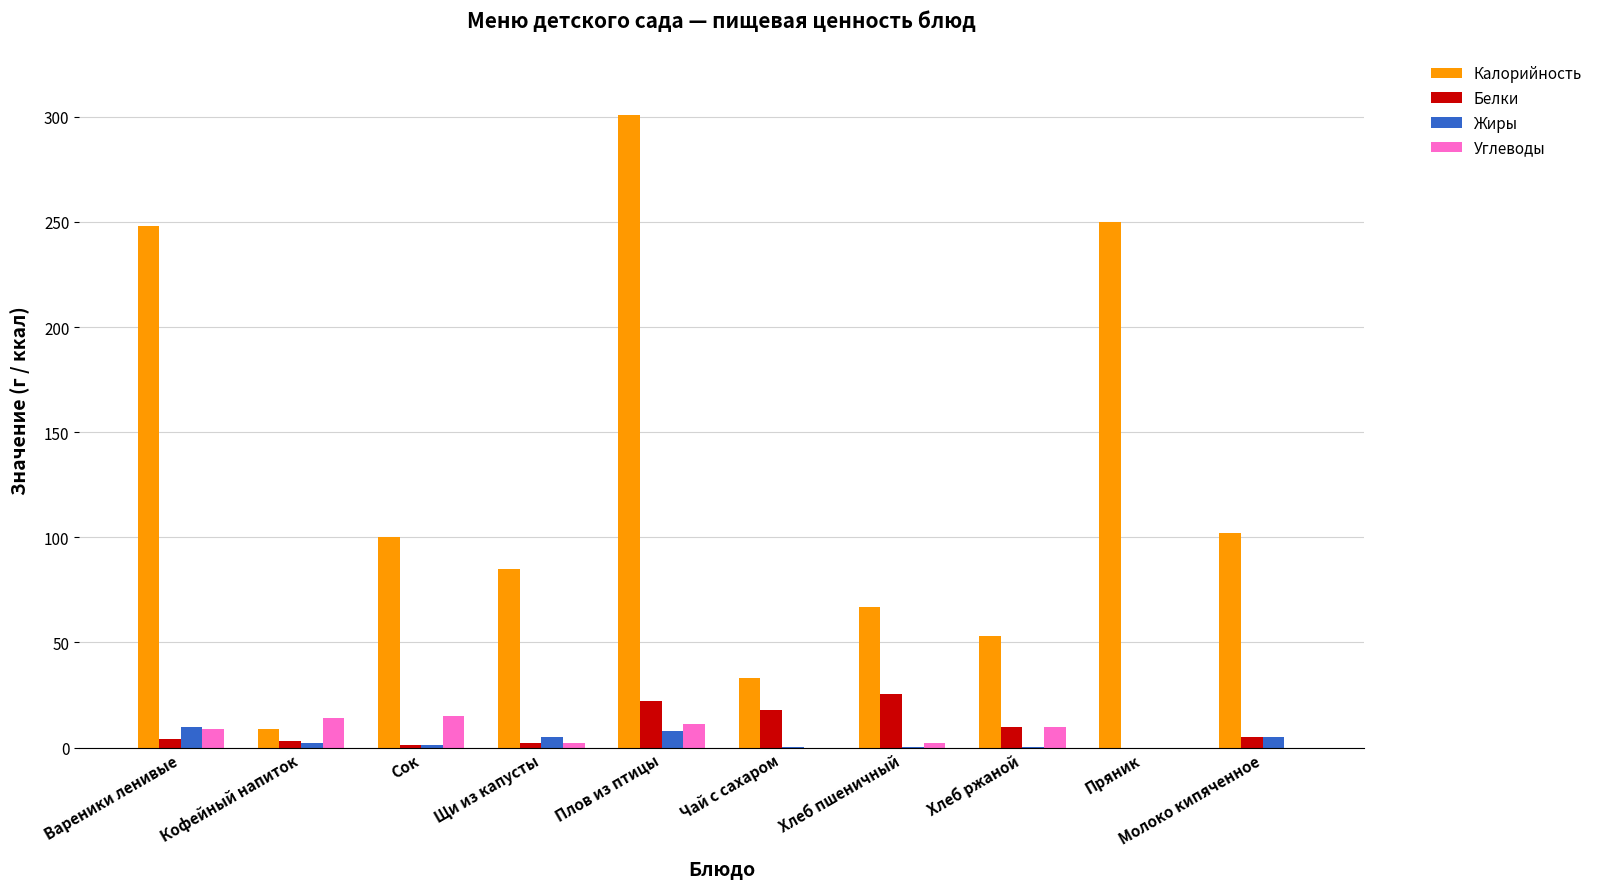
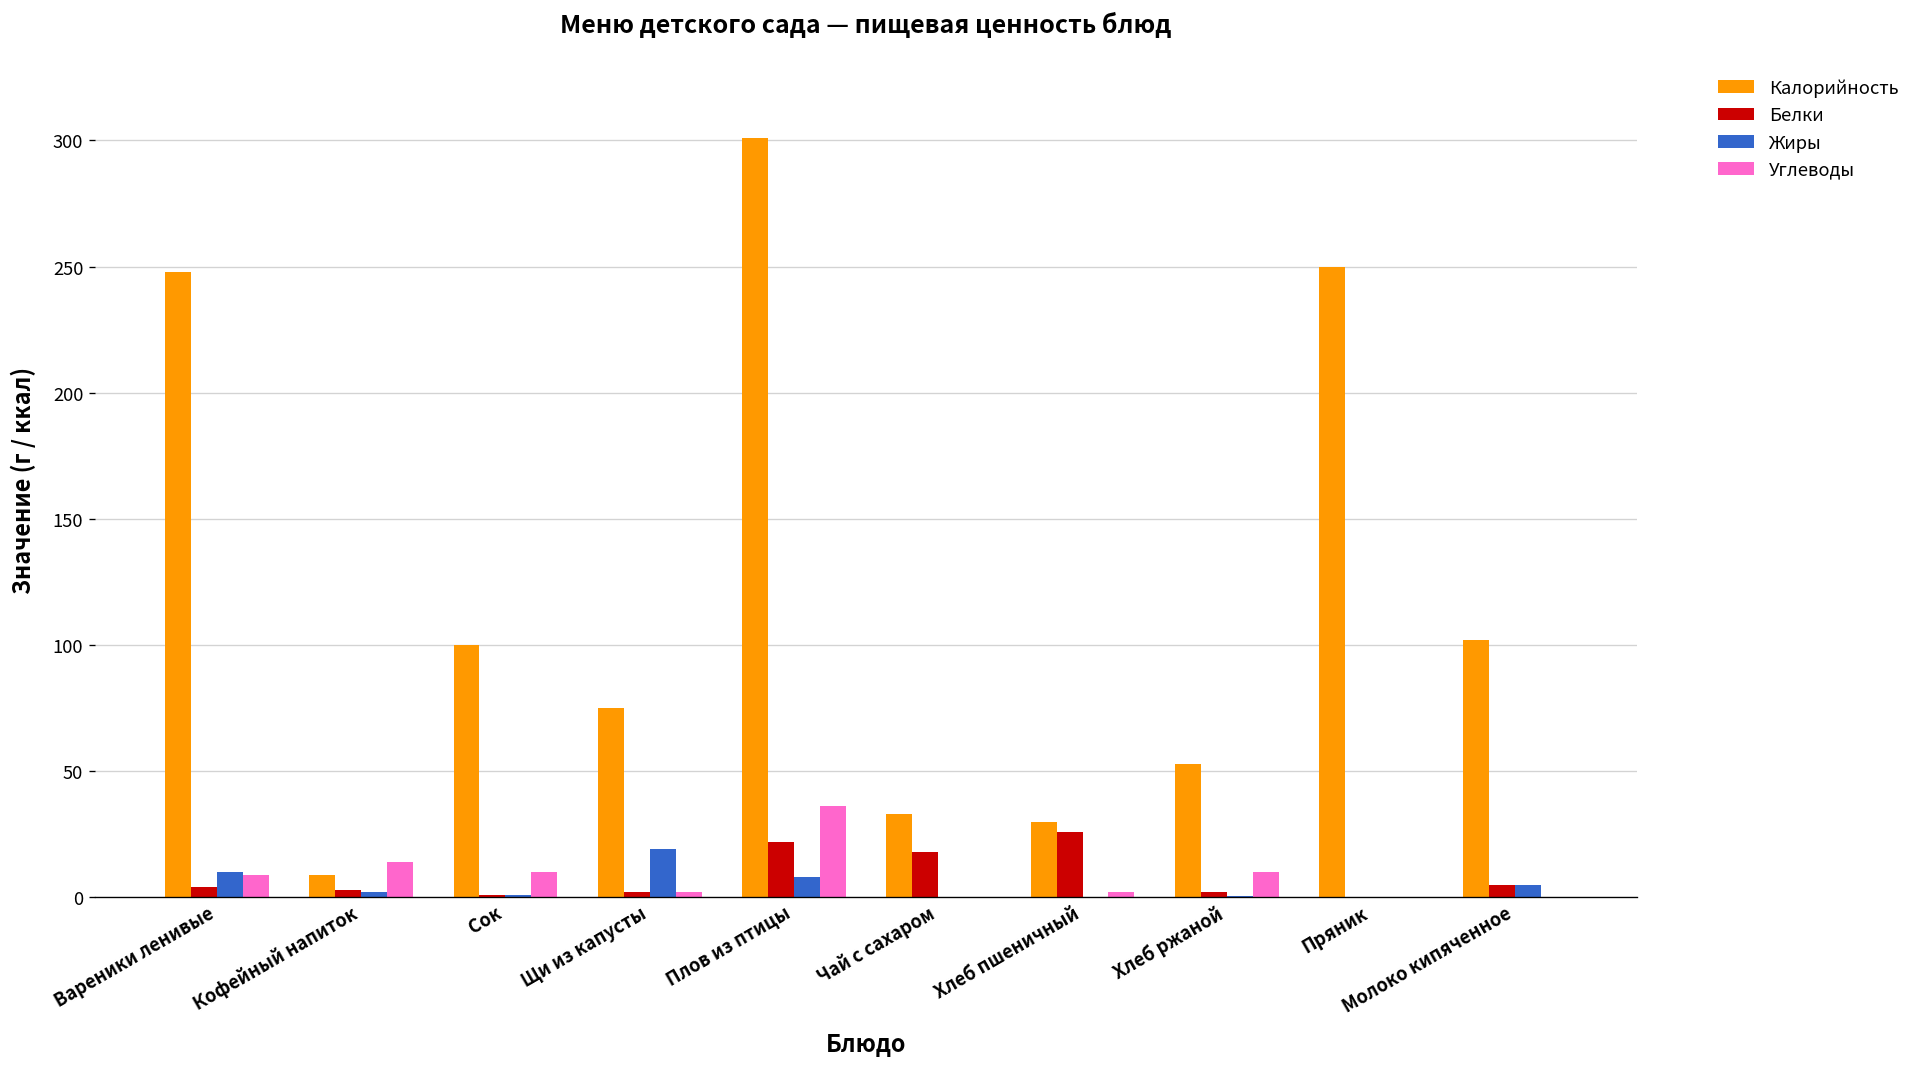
Углеводы, Сок: 15 -> 10
Калорийность, Щи из капусты: 85 -> 75
Жиры, Щи из капусты: 5 -> 19
Углеводы, Плов из птицы: 11 -> 36
Калорийность, Хлеб пшеничный: 67 -> 30
Белки, Хлеб ржаной: 10 -> 2
